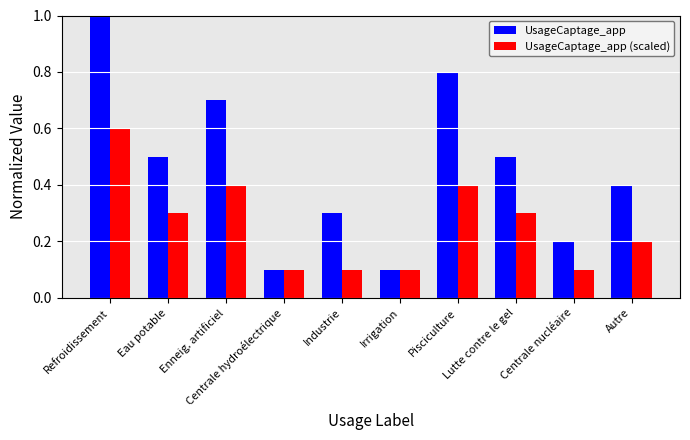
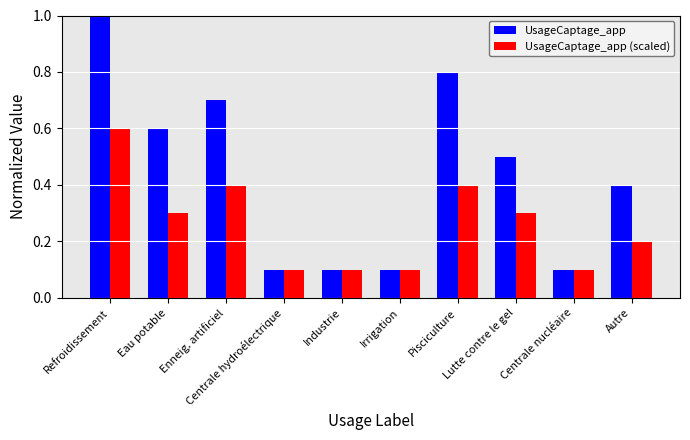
UsageCaptage_app, Eau potable: 0.50 -> 0.60
UsageCaptage_app, Industrie: 0.30 -> 0.10
UsageCaptage_app, Centrale nucléaire: 0.20 -> 0.10
